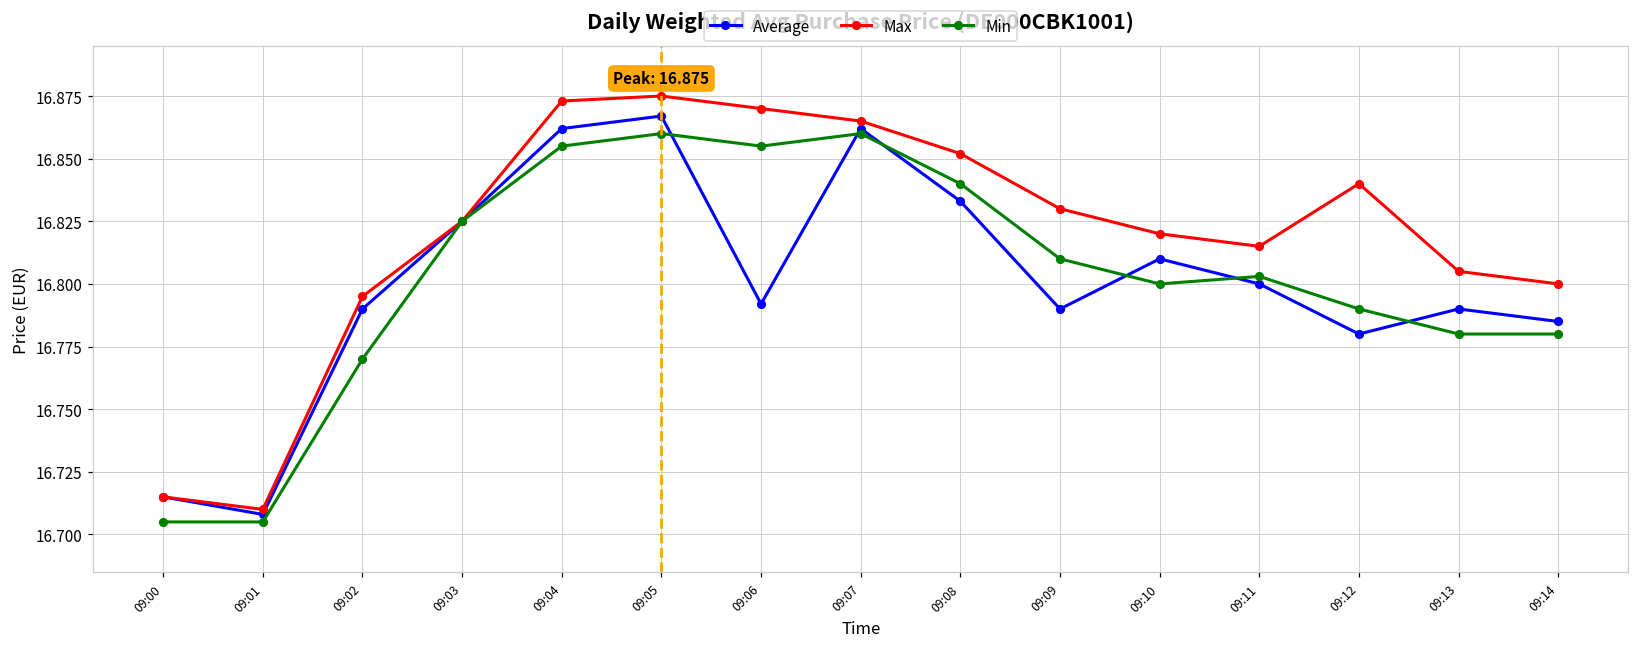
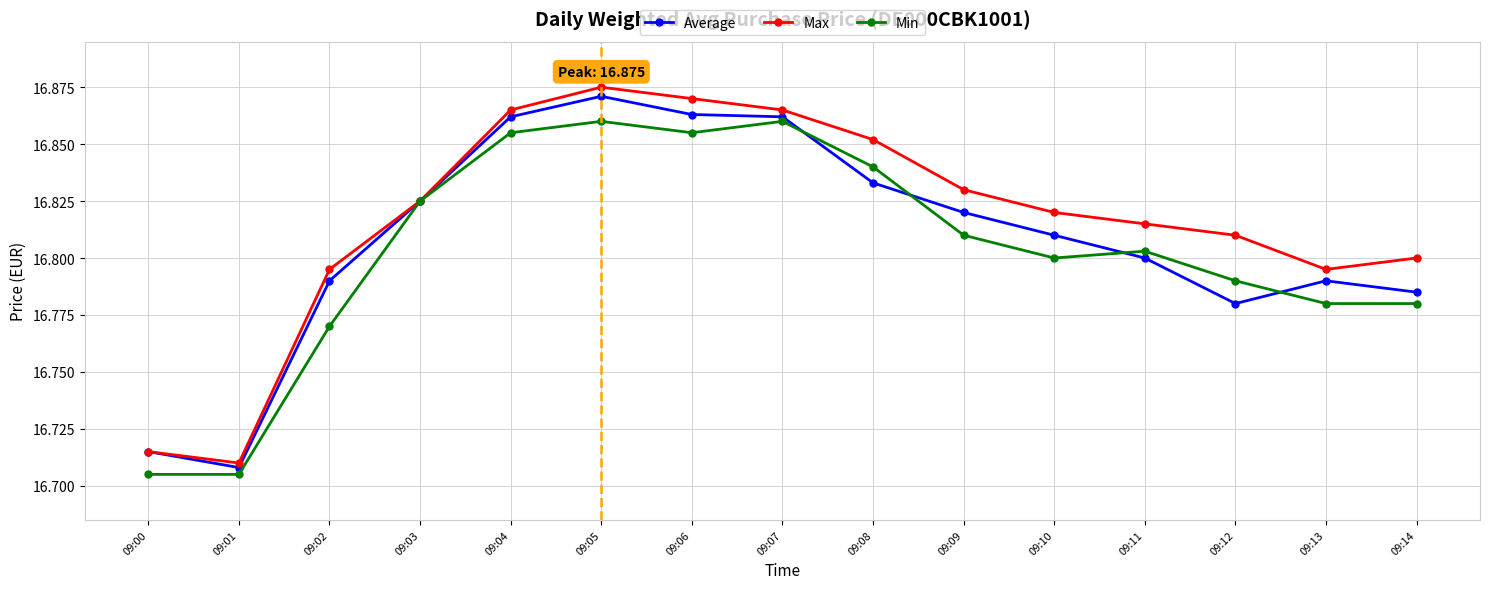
Max, 09:04: 16.873 -> 16.865
Average, 09:05: 16.867 -> 16.871
Average, 09:06: 16.792 -> 16.863
Average, 09:09: 16.79 -> 16.82
Max, 09:12: 16.84 -> 16.81
Max, 09:13: 16.805 -> 16.795
